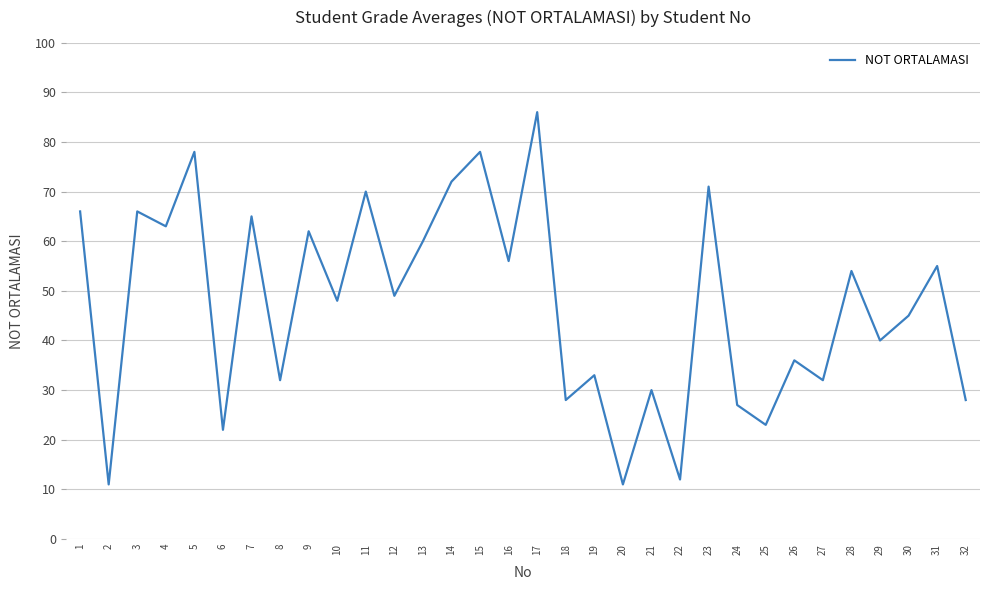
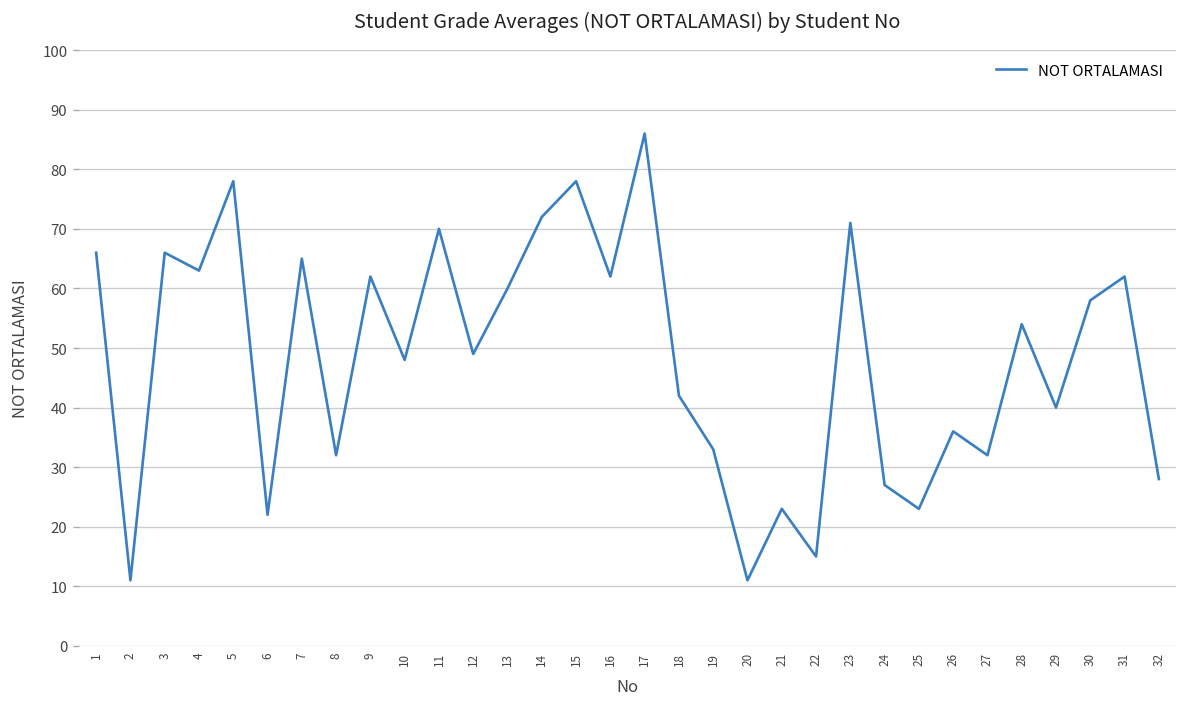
16: 56 -> 62
18: 28 -> 42
21: 30 -> 23
22: 12 -> 15
30: 45 -> 58
31: 55 -> 62
